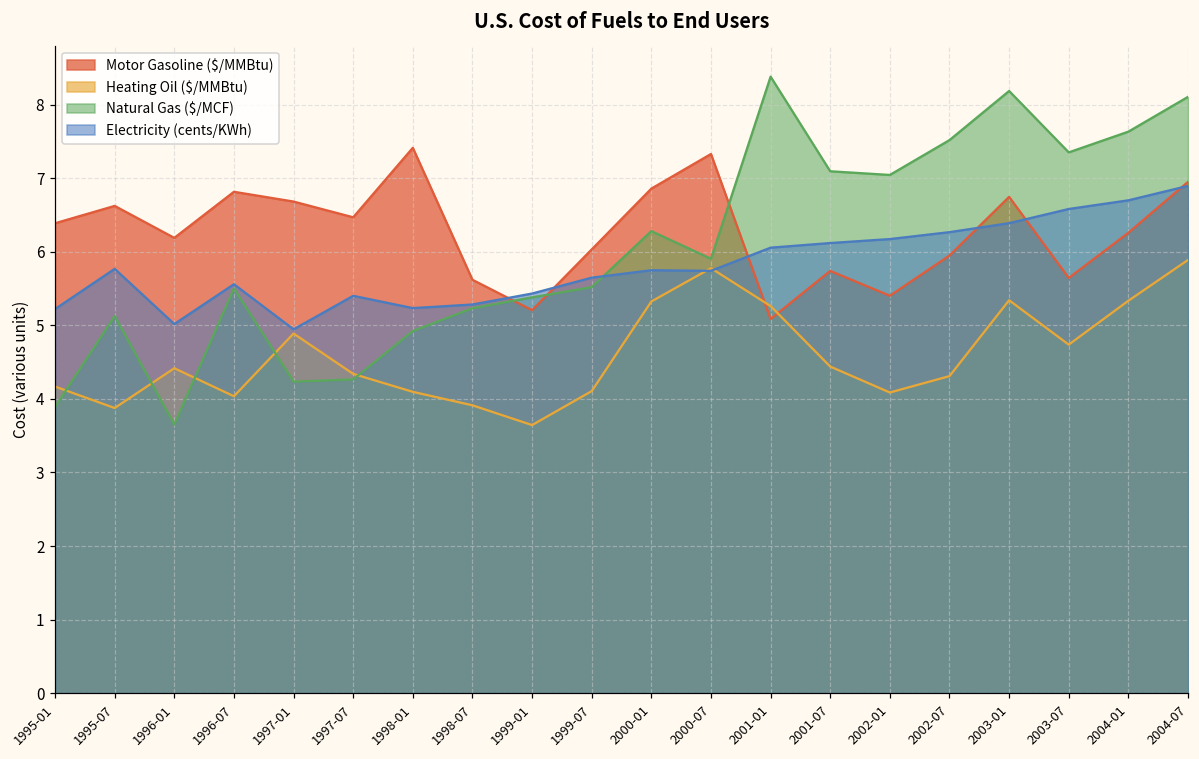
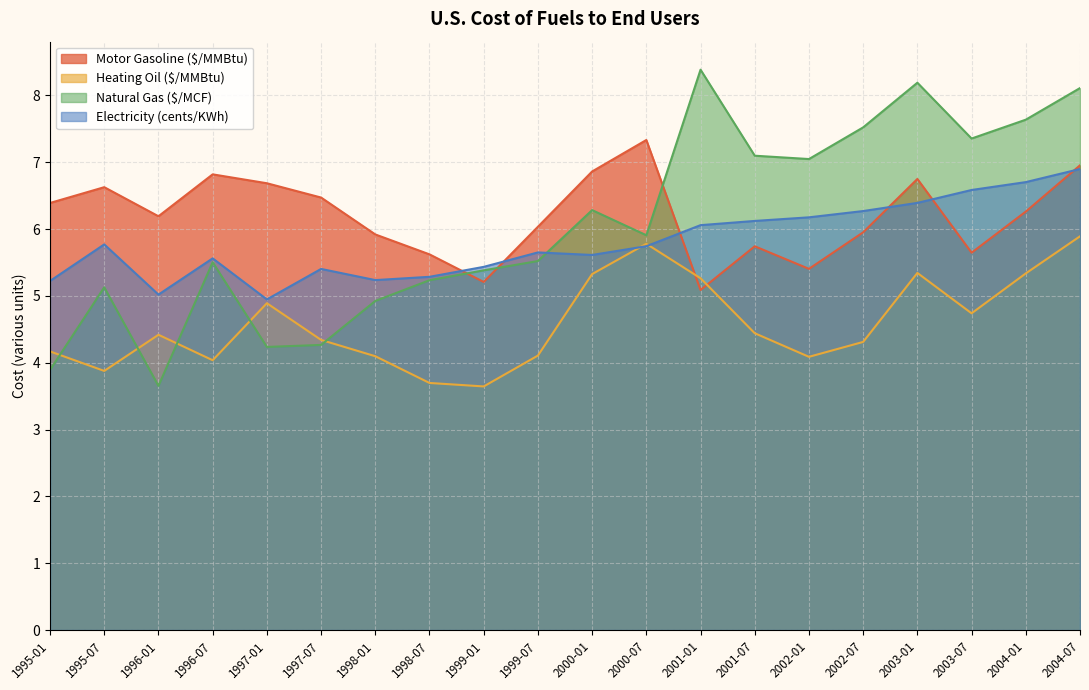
Motor Gasoline ($/MMBtu), 1998-01: 7.4 -> 5.9
Heating Oil ($/MMBtu), 1998-07: 3.9 -> 3.7
Electricity (cents/KWh), 2000-01: 5.8 -> 5.6
